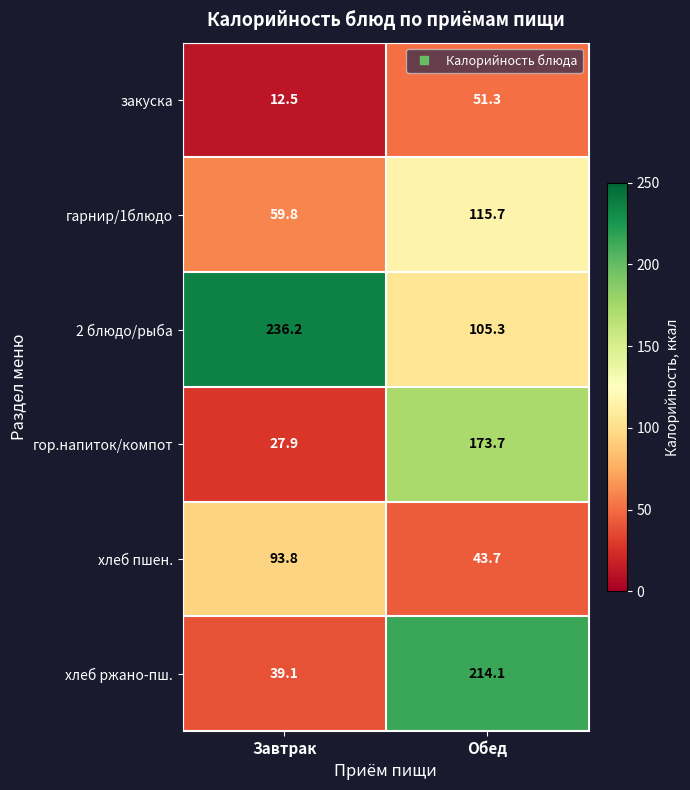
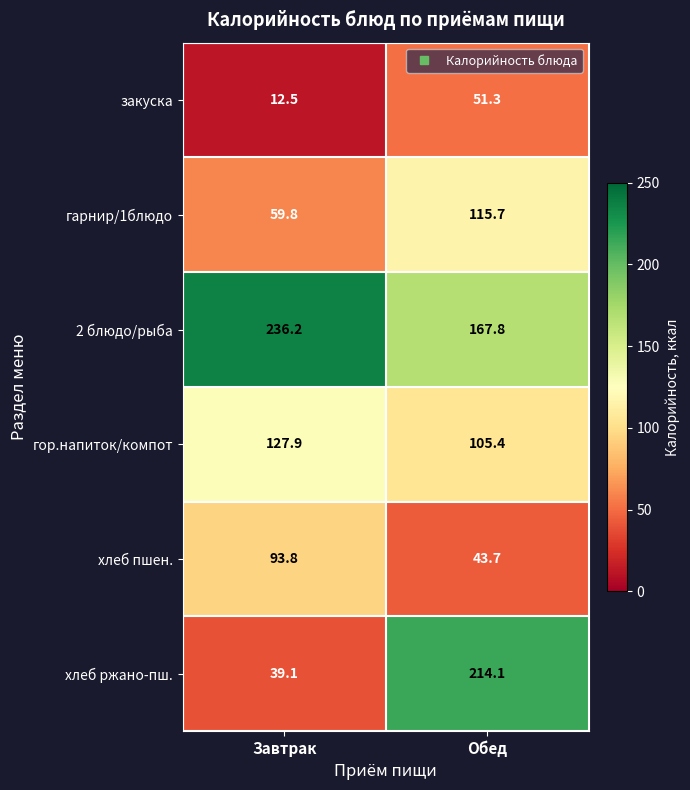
2 блюдо/рыба, Обед: 105.3 -> 167.8
гор.напиток/компот, Завтрак: 27.9 -> 127.9
гор.напиток/компот, Обед: 173.7 -> 105.4
